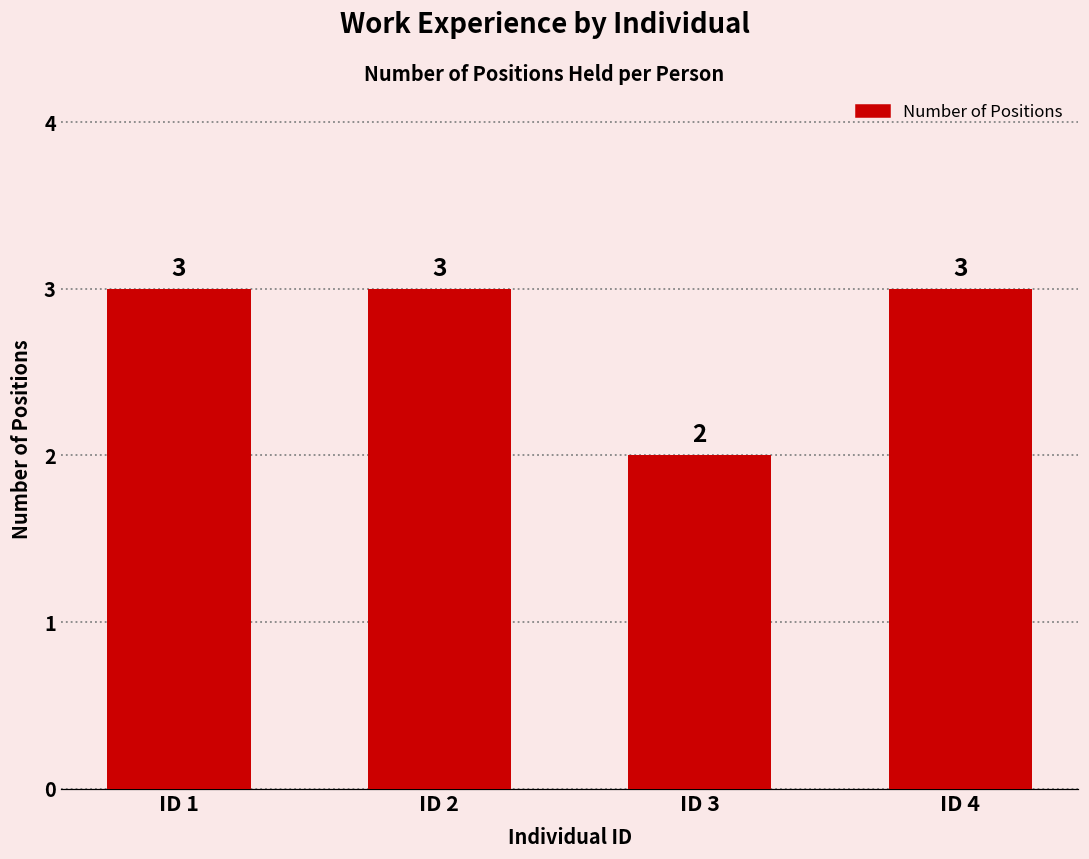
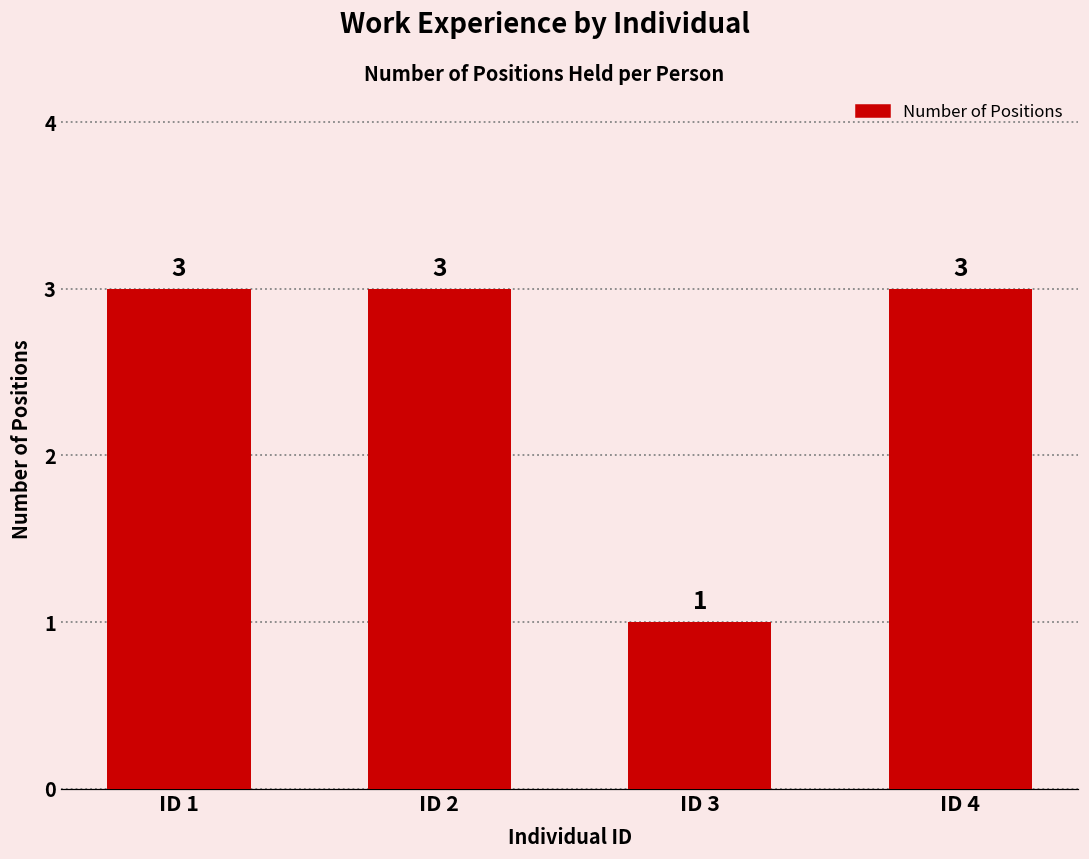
ID 3: 2 -> 1
